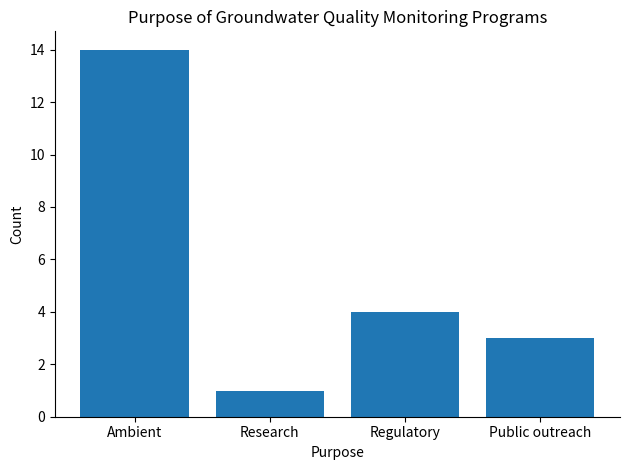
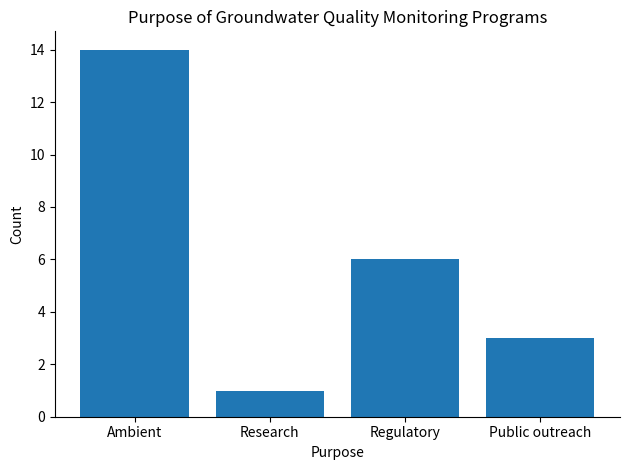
Regulatory: 4 -> 6
